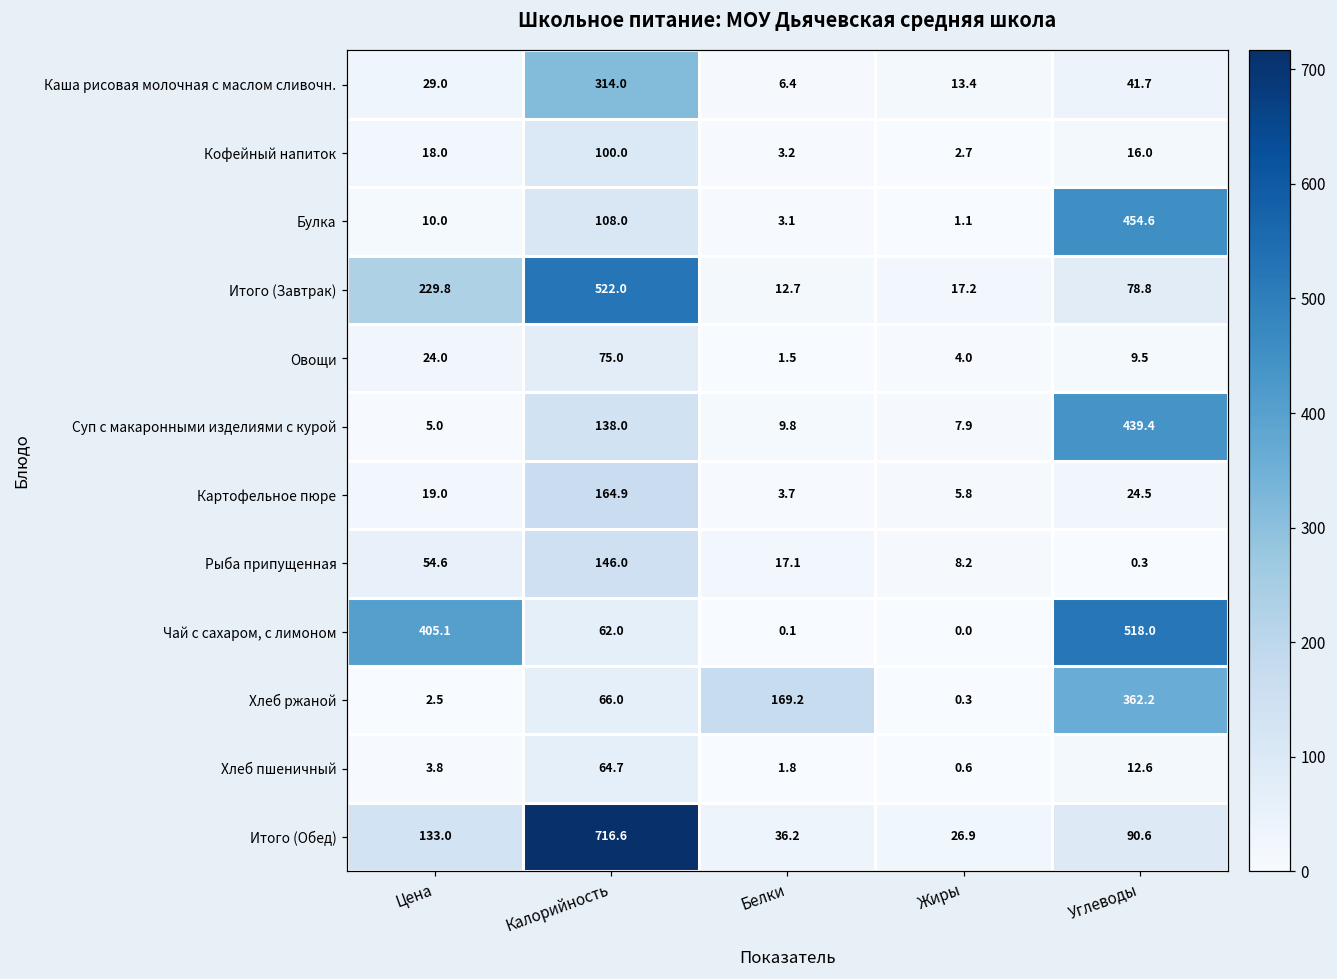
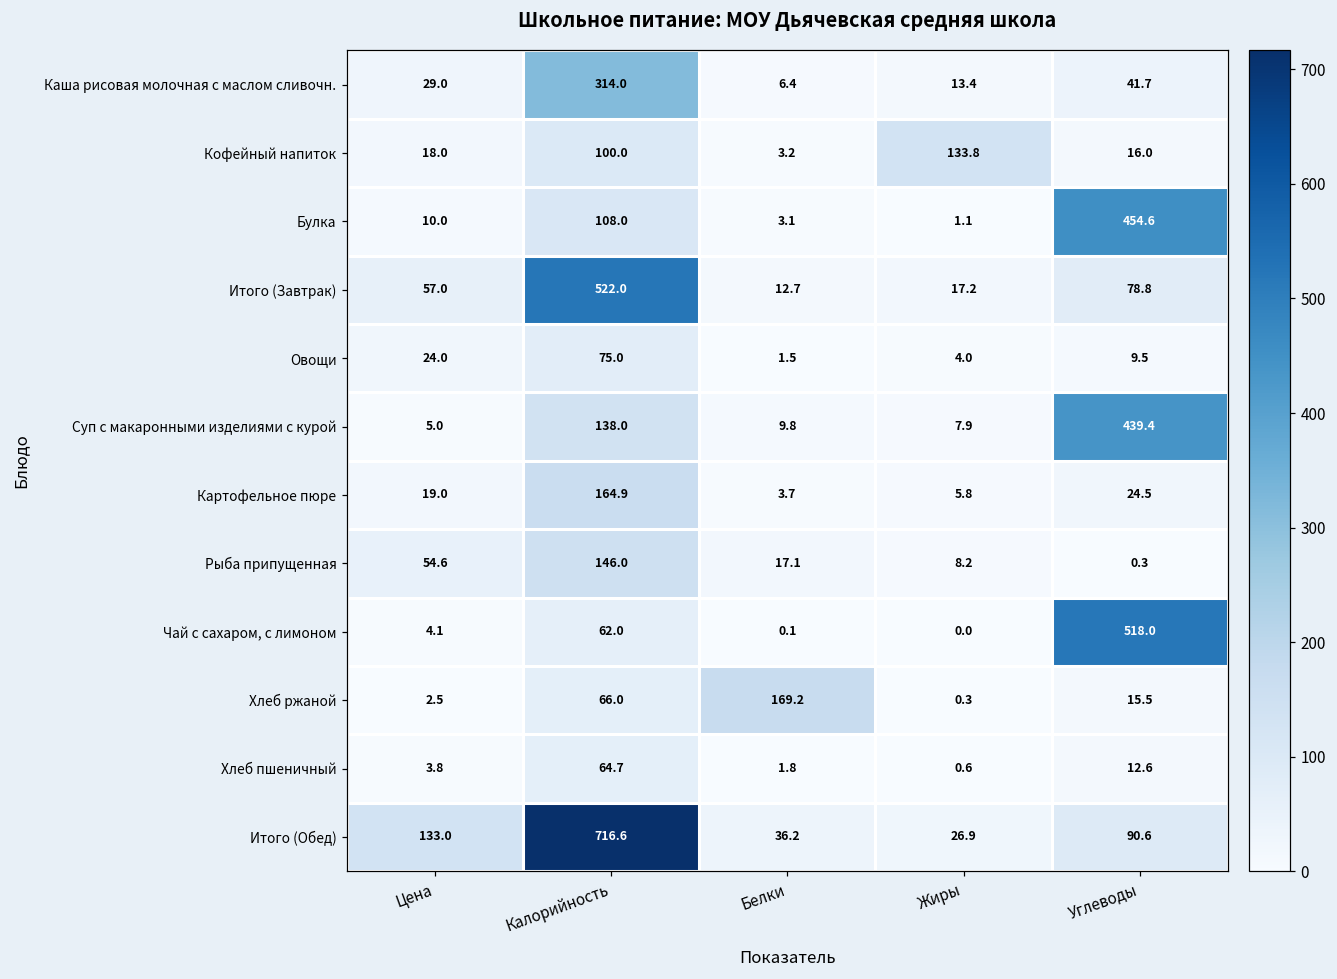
Кофейный напиток, Жиры: 2.7 -> 133.8
Итого (Завтрак), Цена: 229.8 -> 57.0
Чай с сахаром, с лимоном, Цена: 405.1 -> 4.1
Хлеб ржаной, Углеводы: 362.2 -> 15.5
